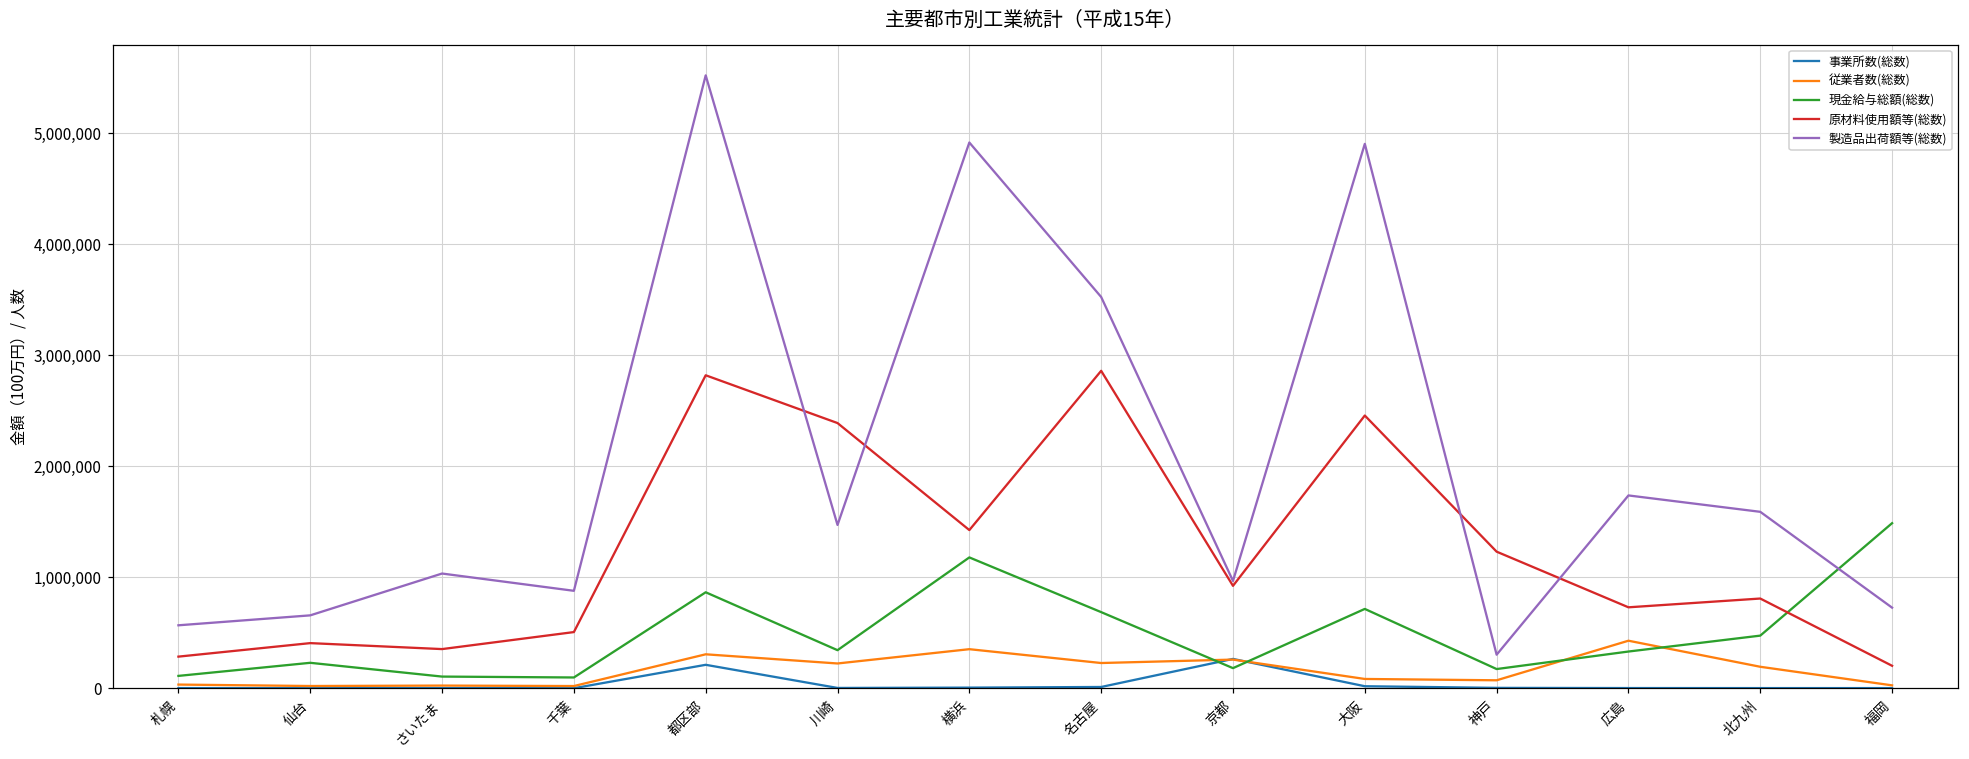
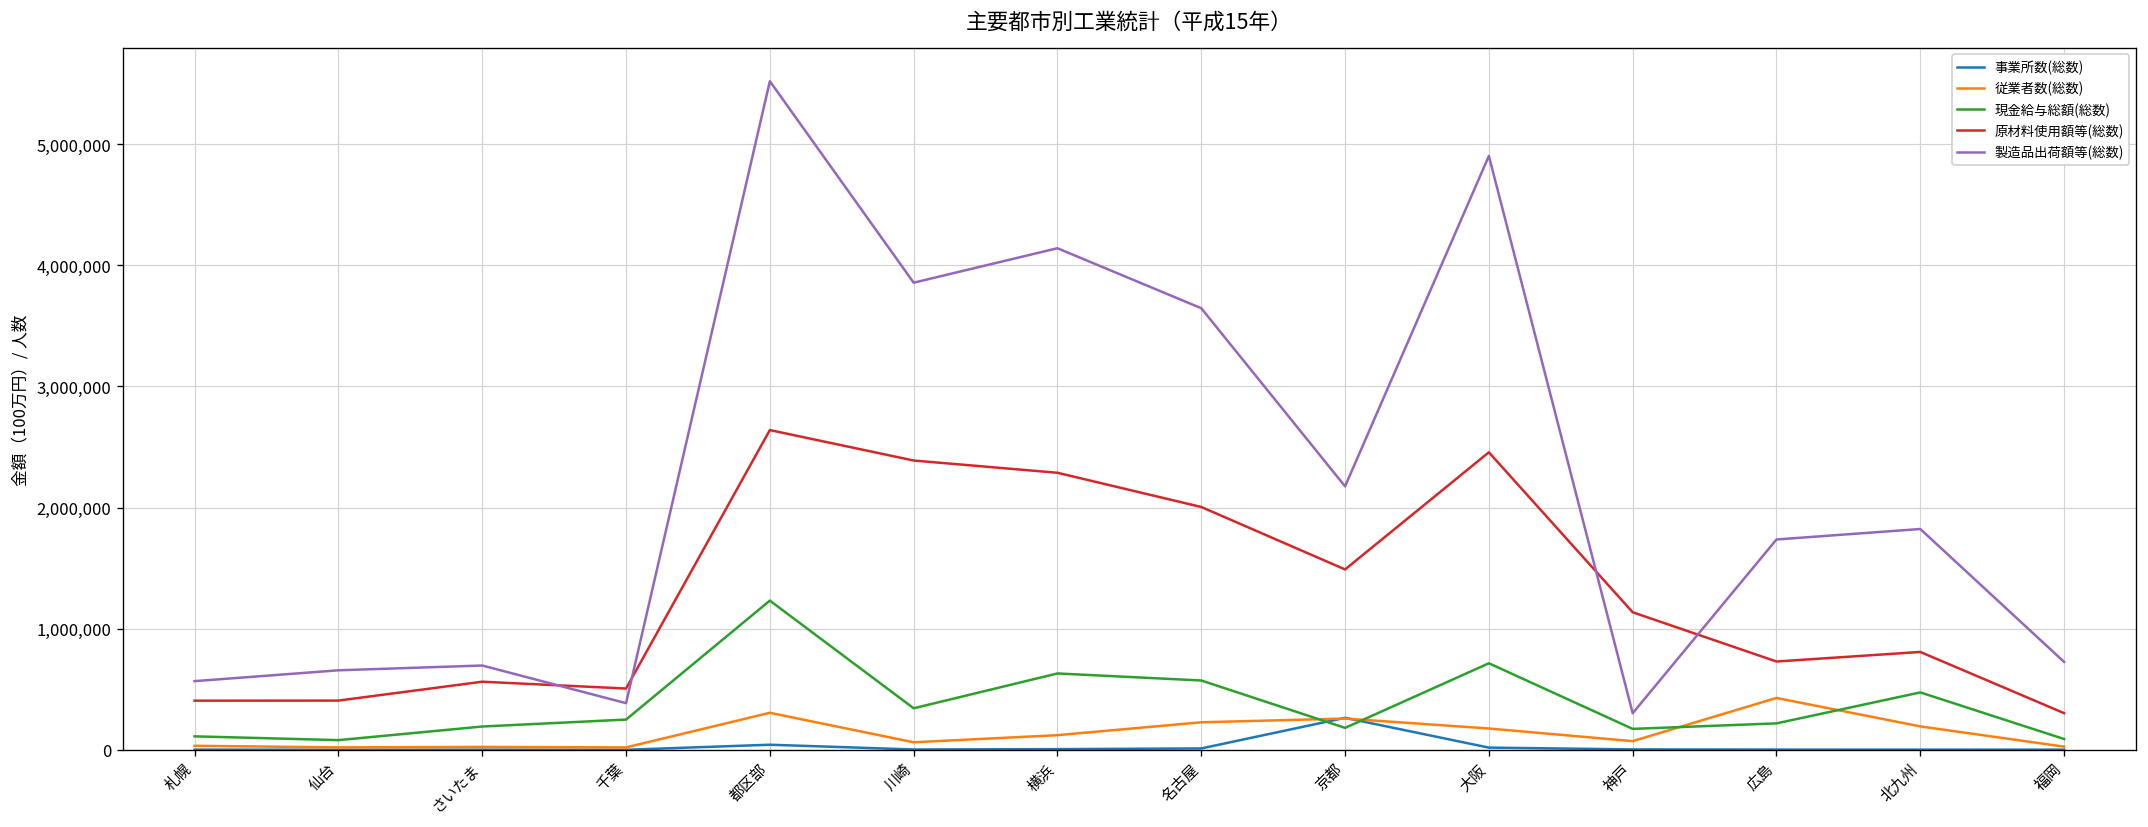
原材料使用額等(総数), 札幌: 290,000 -> 410,000
現金給与総額(総数), 仙台: 230,000 -> 80,000
現金給与総額(総数), さいたま: 110,000 -> 190,000
原材料使用額等(総数), さいたま: 350,000 -> 560,000
製造品出荷額等(総数), さいたま: 1,030,000 -> 700,000
現金給与総額(総数), 千葉: 100,000 -> 250,000
製造品出荷額等(総数), 千葉: 880,000 -> 390,000
事業所数(総数), 都区部: 210,000 -> 40,000
現金給与総額(総数), 都区部: 860,000 -> 1,230,000
原材料使用額等(総数), 都区部: 2,820,000 -> 2,640,000
従業者数(総数), 川崎: 220,000 -> 60,000
製造品出荷額等(総数), 川崎: 1,470,000 -> 3,860,000
従業者数(総数), 横浜: 350,000 -> 120,000
現金給与総額(総数), 横浜: 1,180,000 -> 630,000
原材料使用額等(総数), 横浜: 1,430,000 -> 2,290,000
製造品出荷額等(総数), 横浜: 4,920,000 -> 4,140,000
現金給与総額(総数), 名古屋: 690,000 -> 570,000
原材料使用額等(総数), 名古屋: 2,860,000 -> 2,010,000
製造品出荷額等(総数), 名古屋: 3,520,000 -> 3,650,000
原材料使用額等(総数), 京都: 920,000 -> 1,490,000
製造品出荷額等(総数), 京都: 970,000 -> 2,180,000
従業者数(総数), 大阪: 80,000 -> 180,000
原材料使用額等(総数), 神戸: 1,230,000 -> 1,140,000
現金給与総額(総数), 広島: 330,000 -> 220,000
製造品出荷額等(総数), 北九州: 1,590,000 -> 1,820,000
現金給与総額(総数), 福岡: 1,490,000 -> 90,000
原材料使用額等(総数), 福岡: 200,000 -> 300,000
